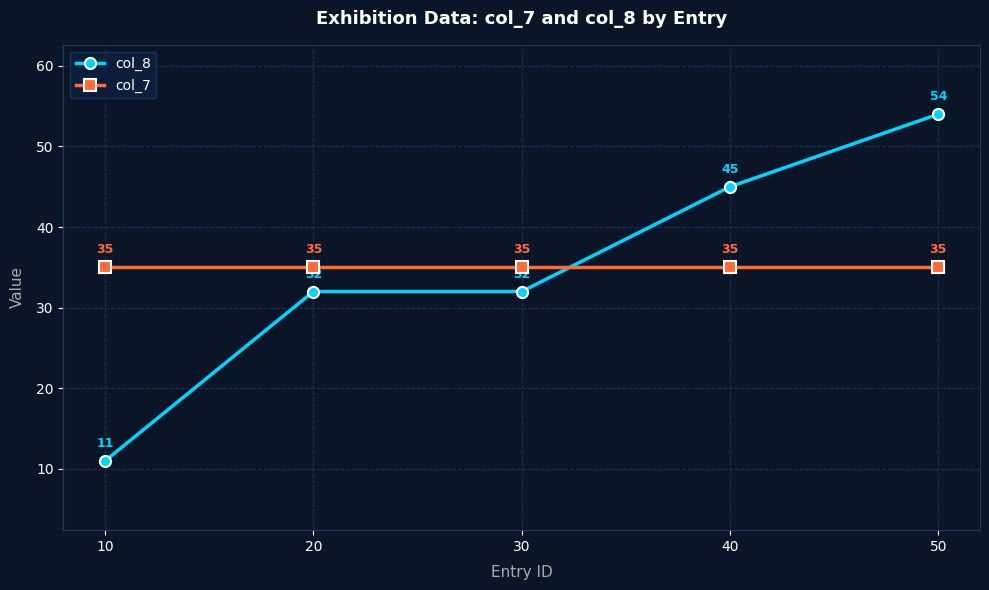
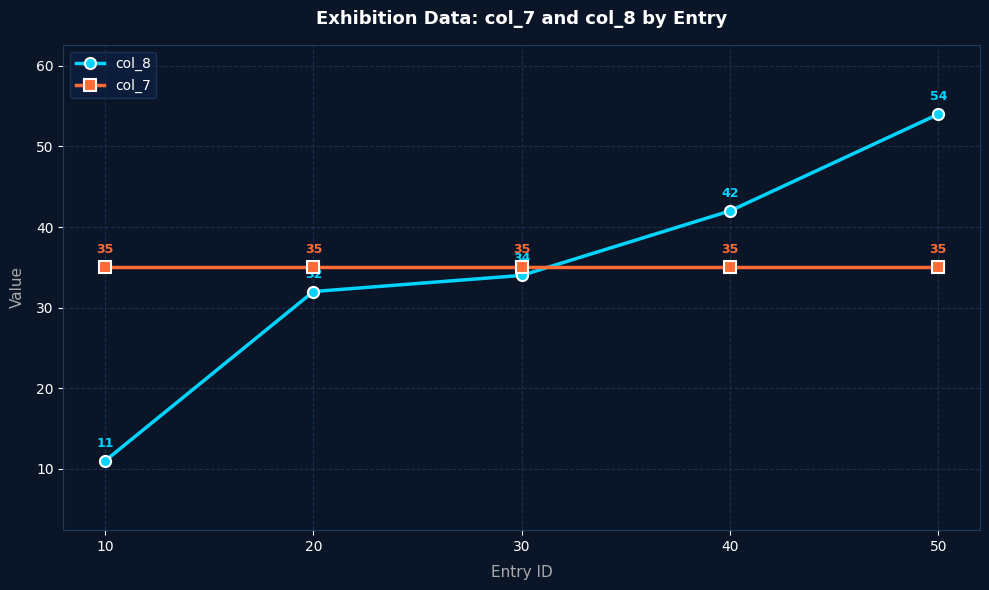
col_8, 30: 32 -> 34
col_8, 40: 45 -> 42
